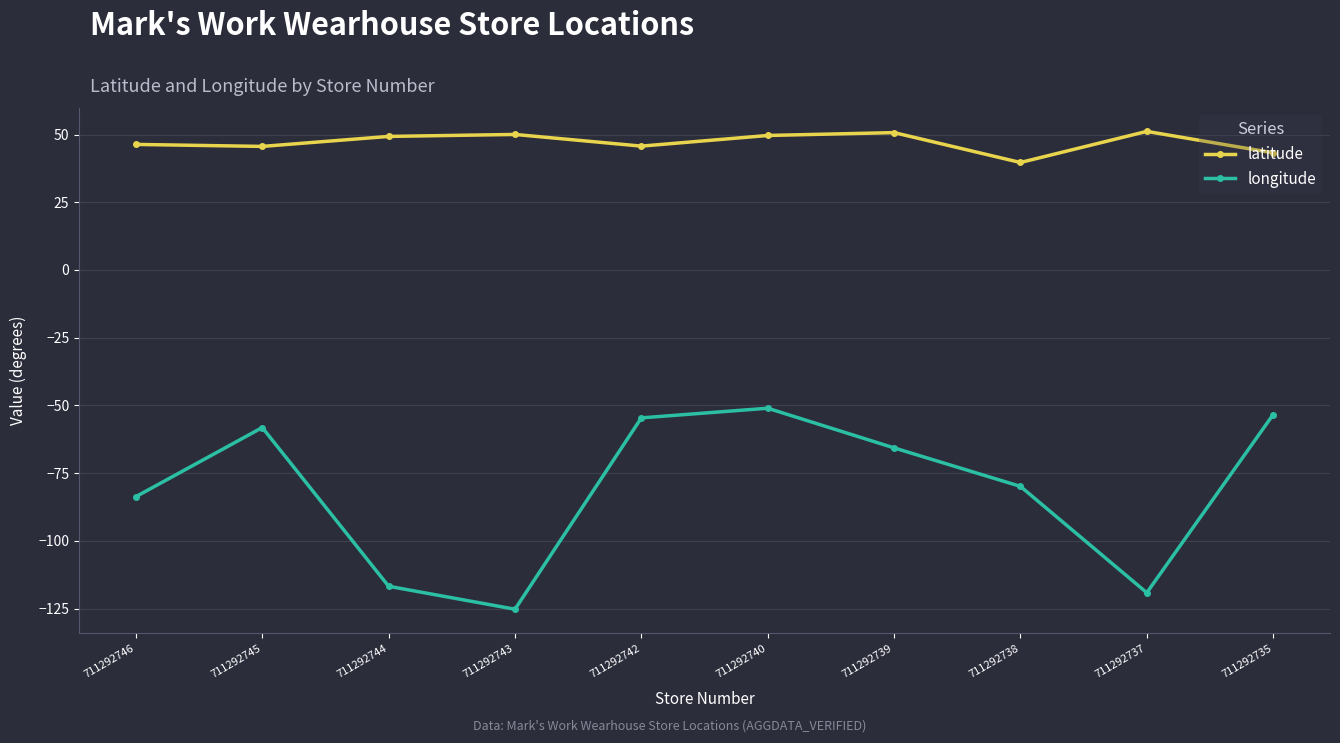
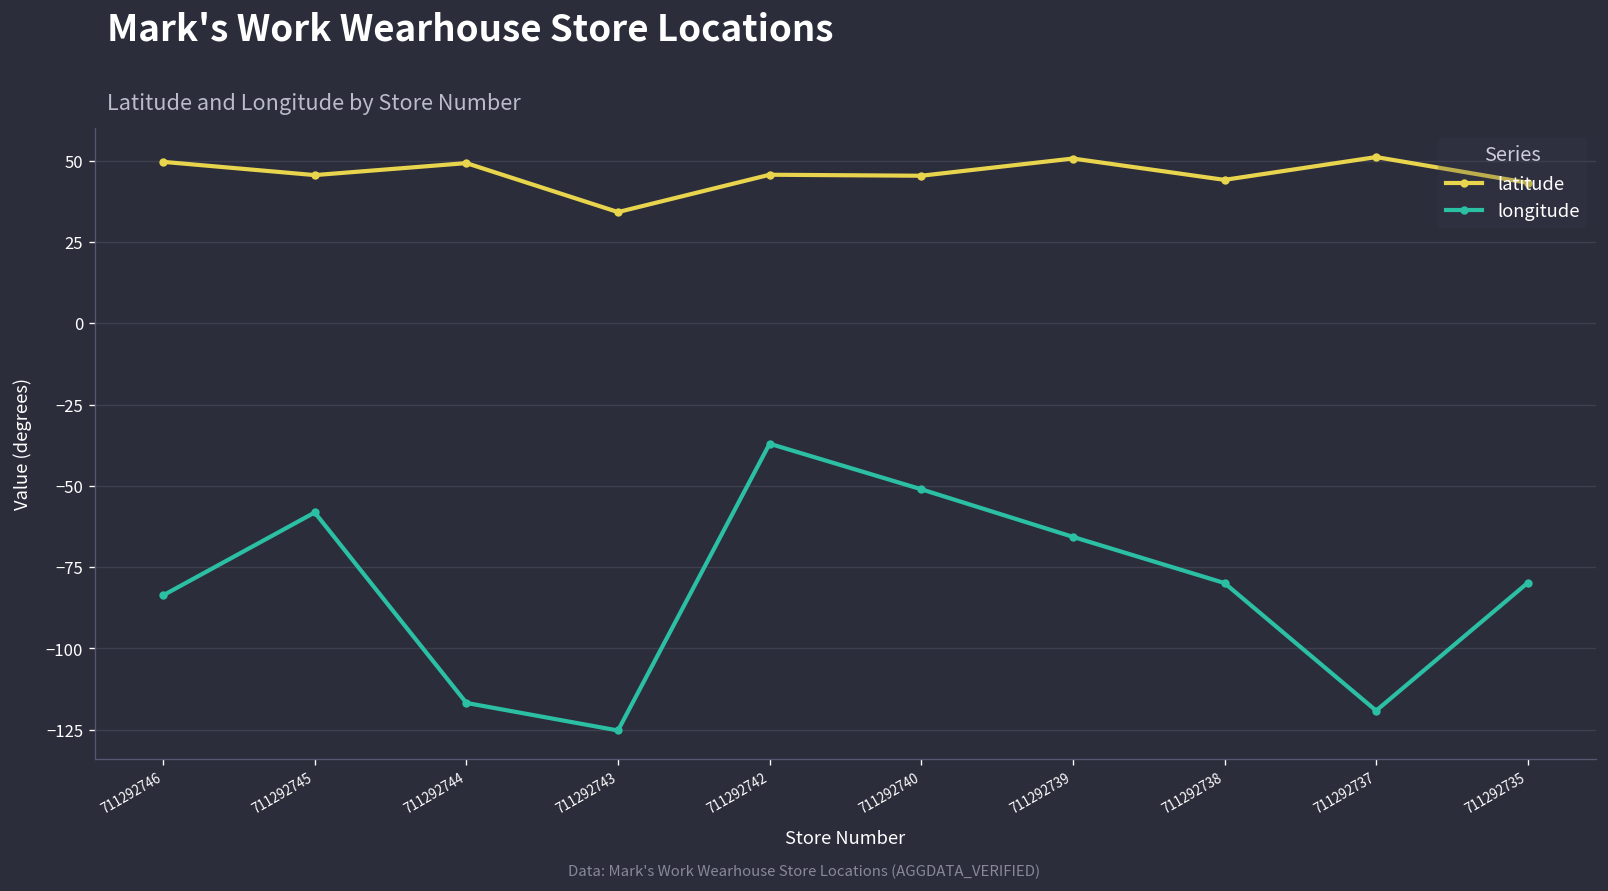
latitude, 711292746: 46 -> 50
latitude, 711292743: 50 -> 34
longitude, 711292742: -55 -> -37
latitude, 711292740: 50 -> 45
latitude, 711292738: 40 -> 44
longitude, 711292735: -53 -> -80
